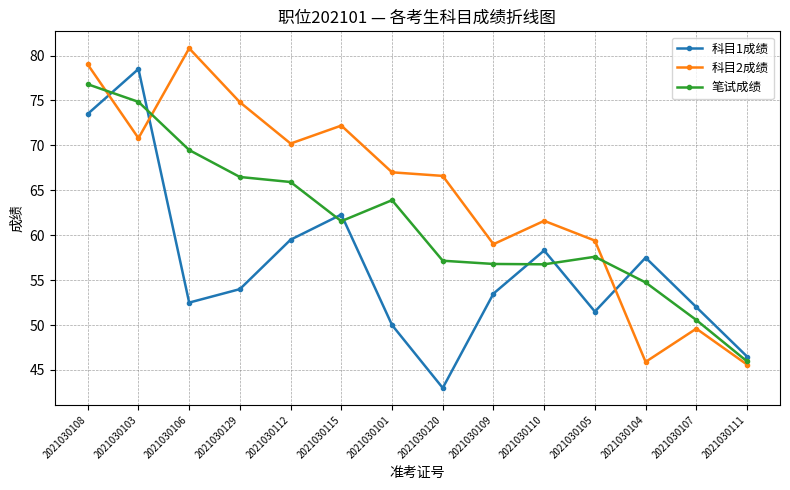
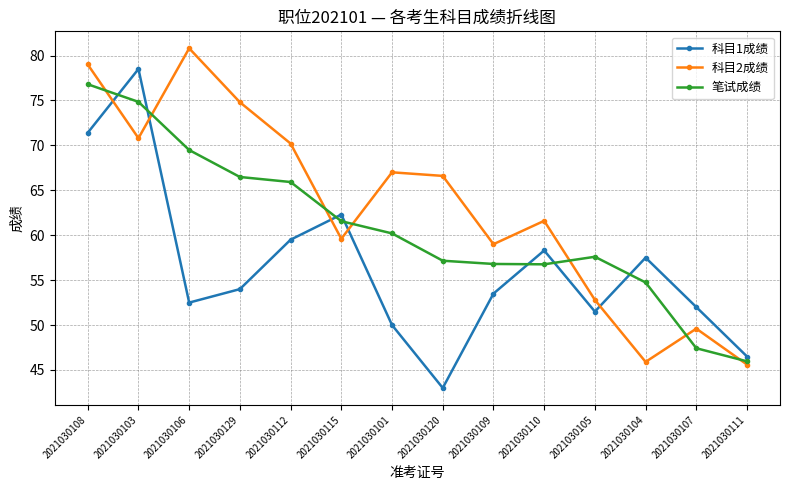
科目1成绩, 2021030108: 74 -> 71
科目2成绩, 2021030115: 72 -> 60
笔试成绩, 2021030101: 64 -> 60
科目2成绩, 2021030105: 59 -> 53
笔试成绩, 2021030107: 51 -> 47
